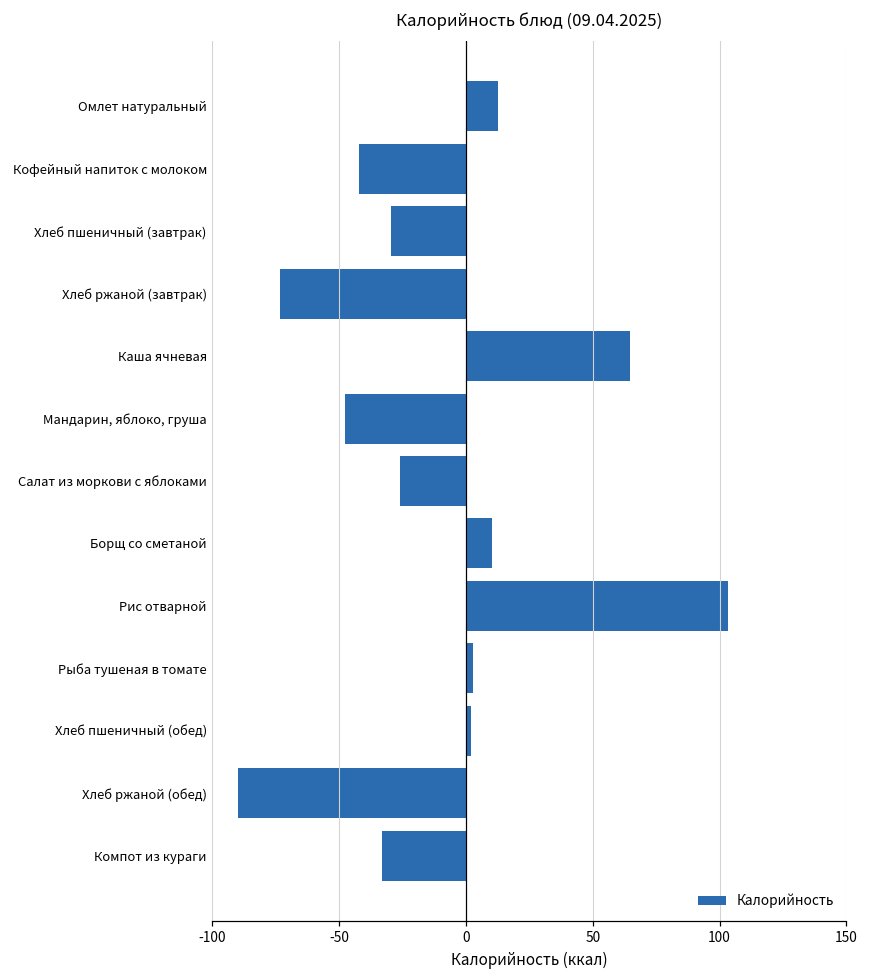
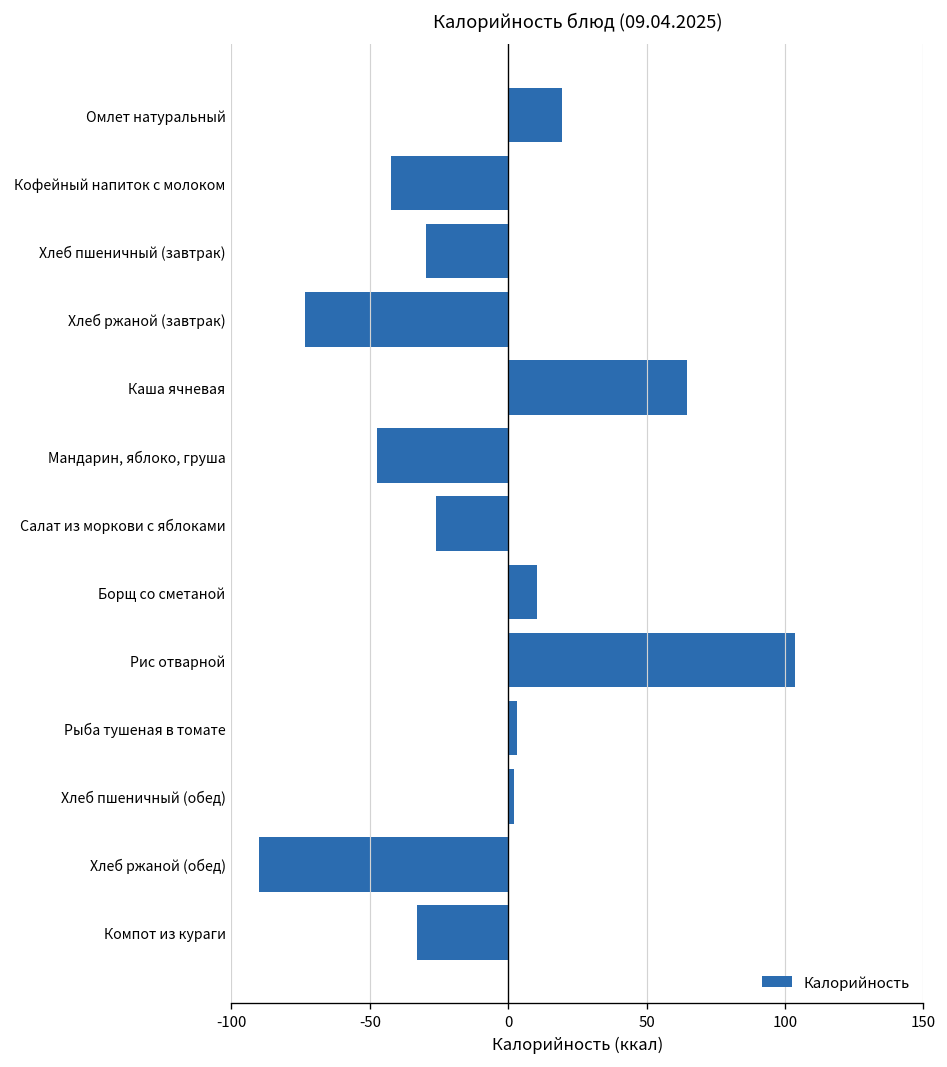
Омлет натуральный: 13 -> 20
